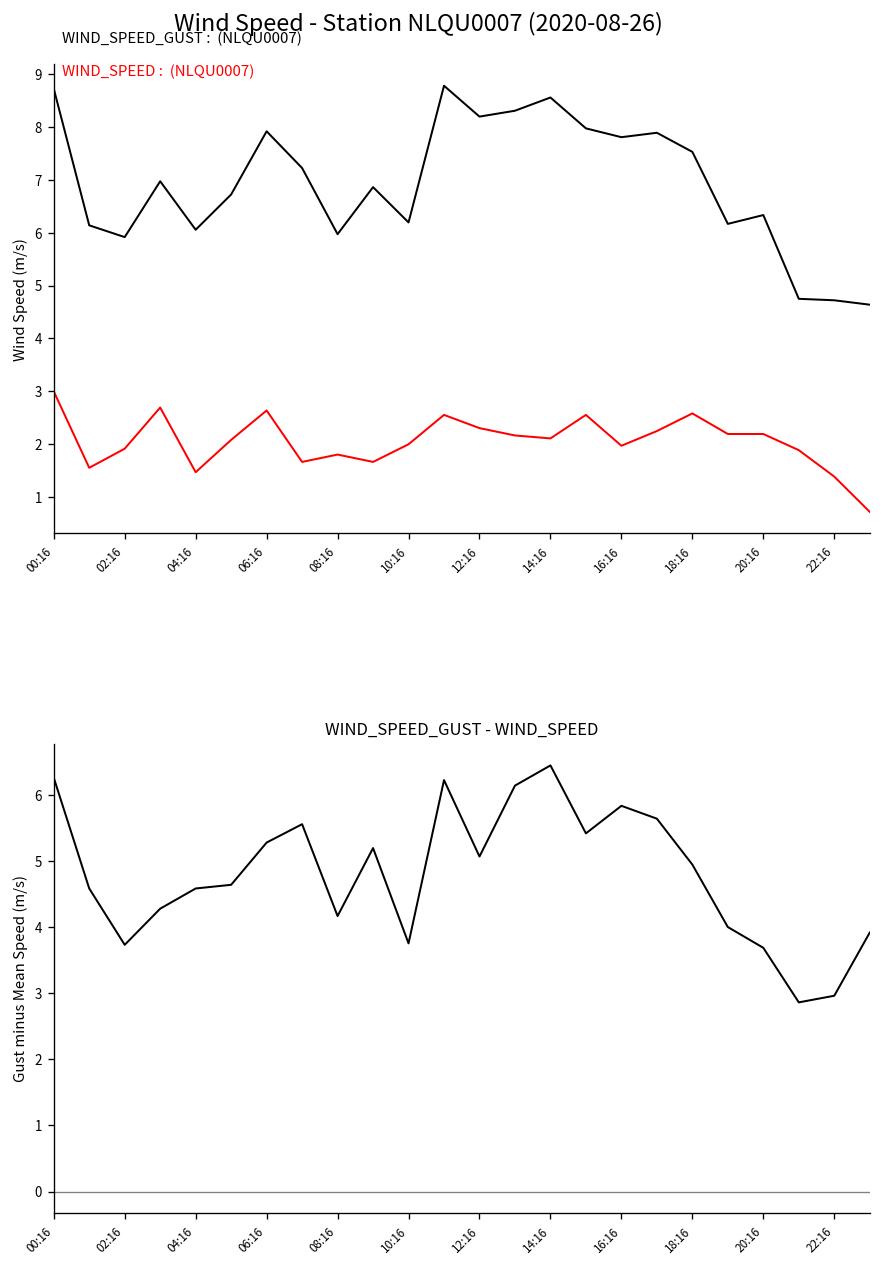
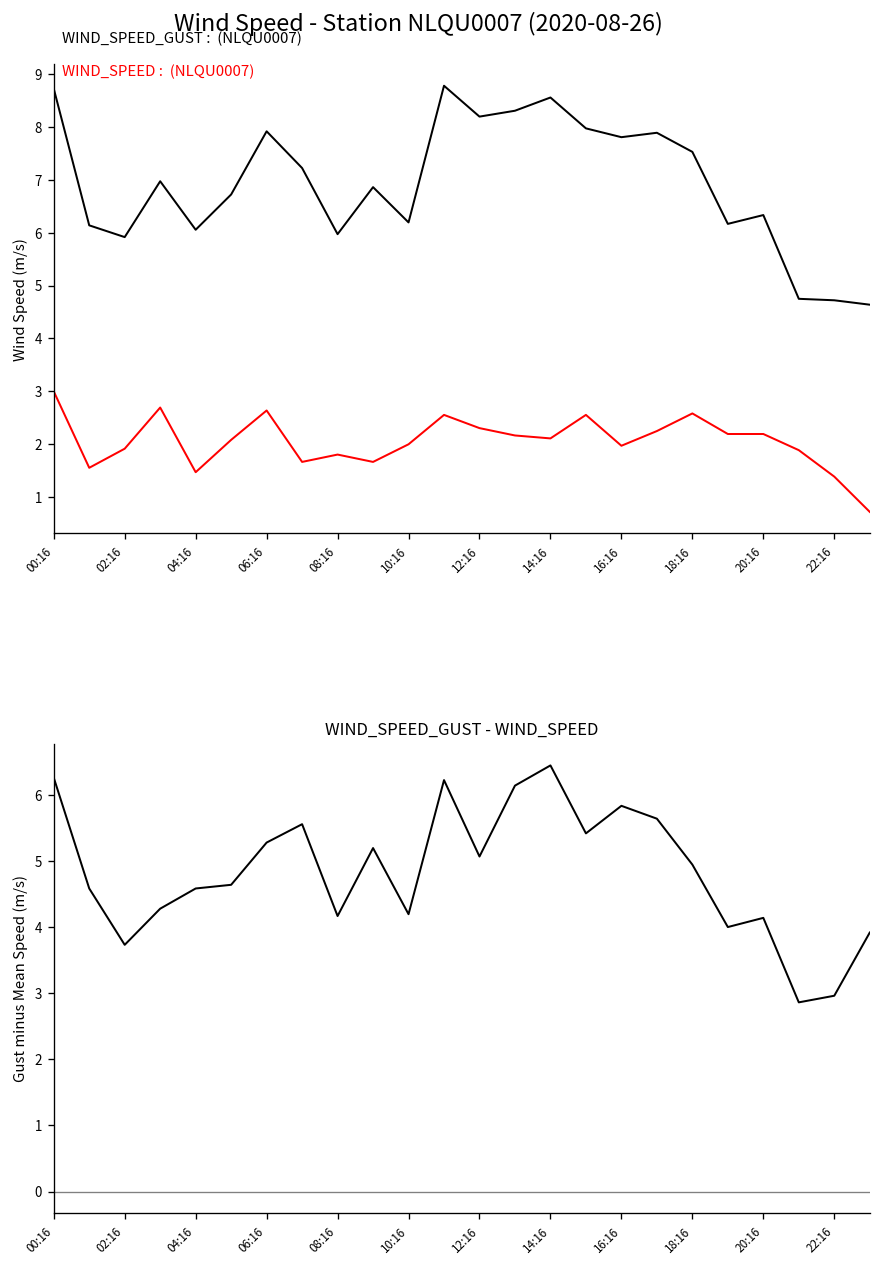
WIND_SPEED_GUST - WIND_SPEED, 10:16: 3.8 -> 4.2
WIND_SPEED_GUST - WIND_SPEED, 20:16: 3.7 -> 4.1
